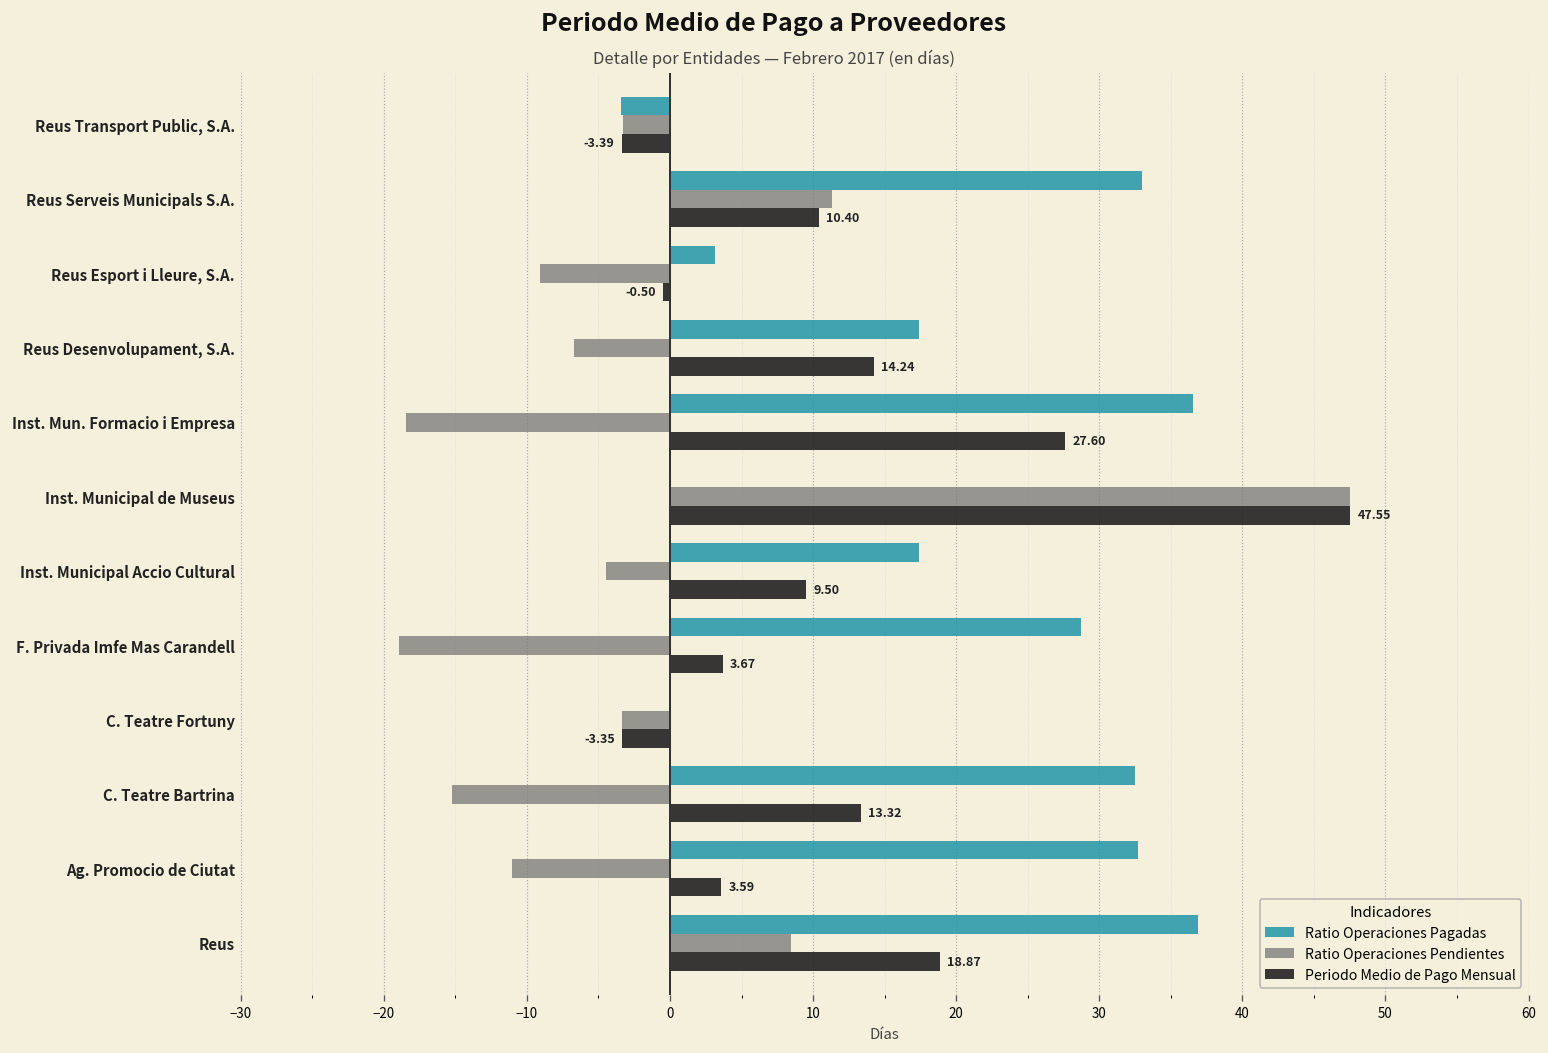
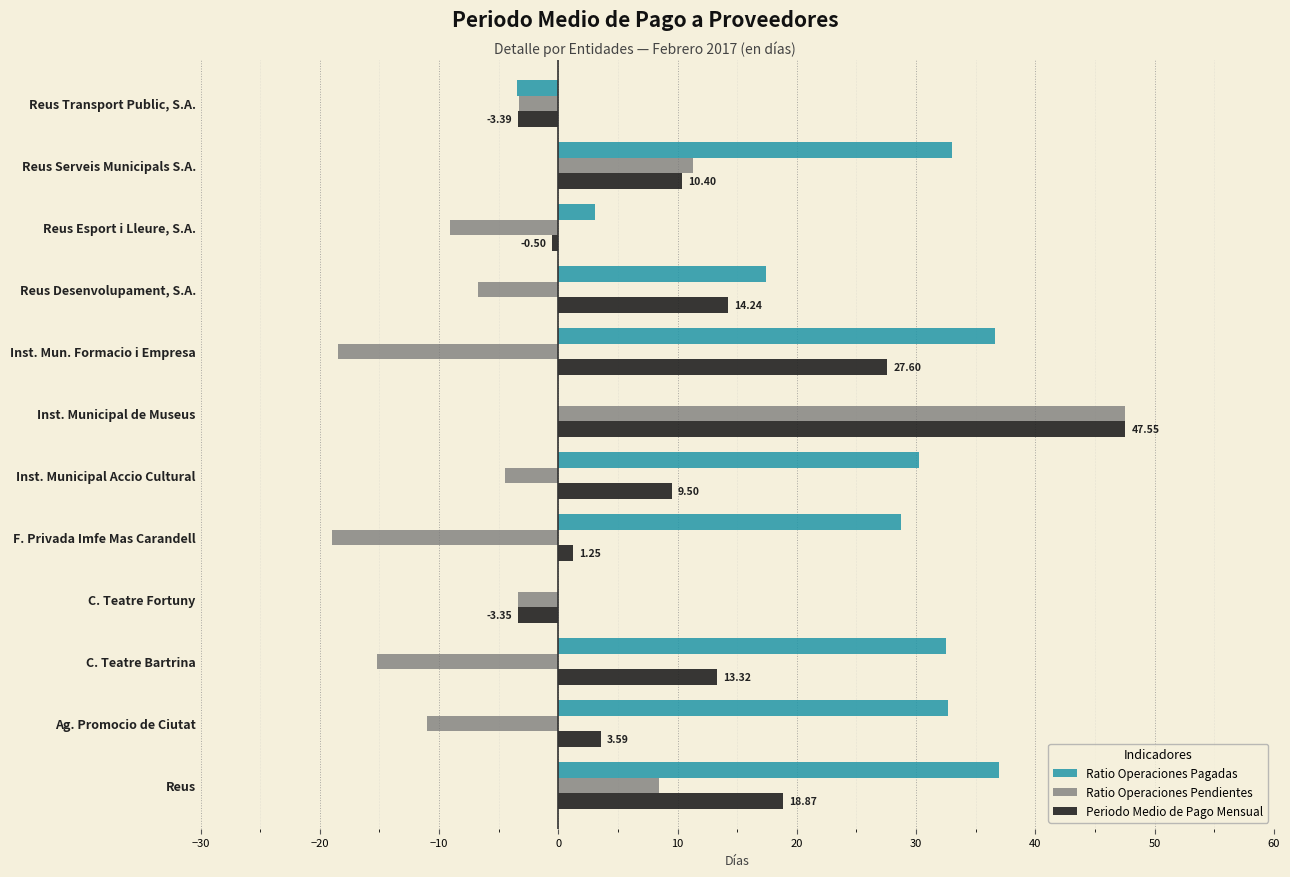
Ratio Operaciones Pagadas, Inst. Municipal Accio Cultural: 17.4 -> 30.3
Periodo Medio de Pago Mensual, F. Privada Imfe Mas Carandell: 3.67 -> 1.25
